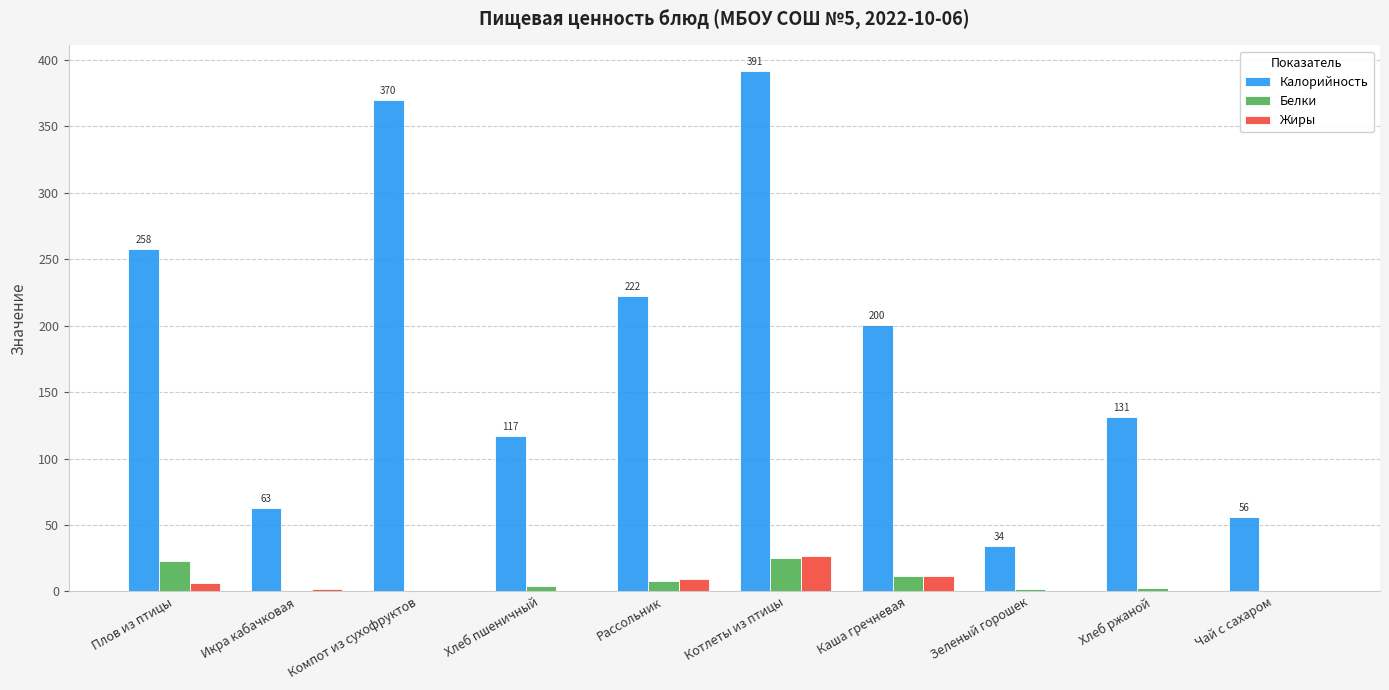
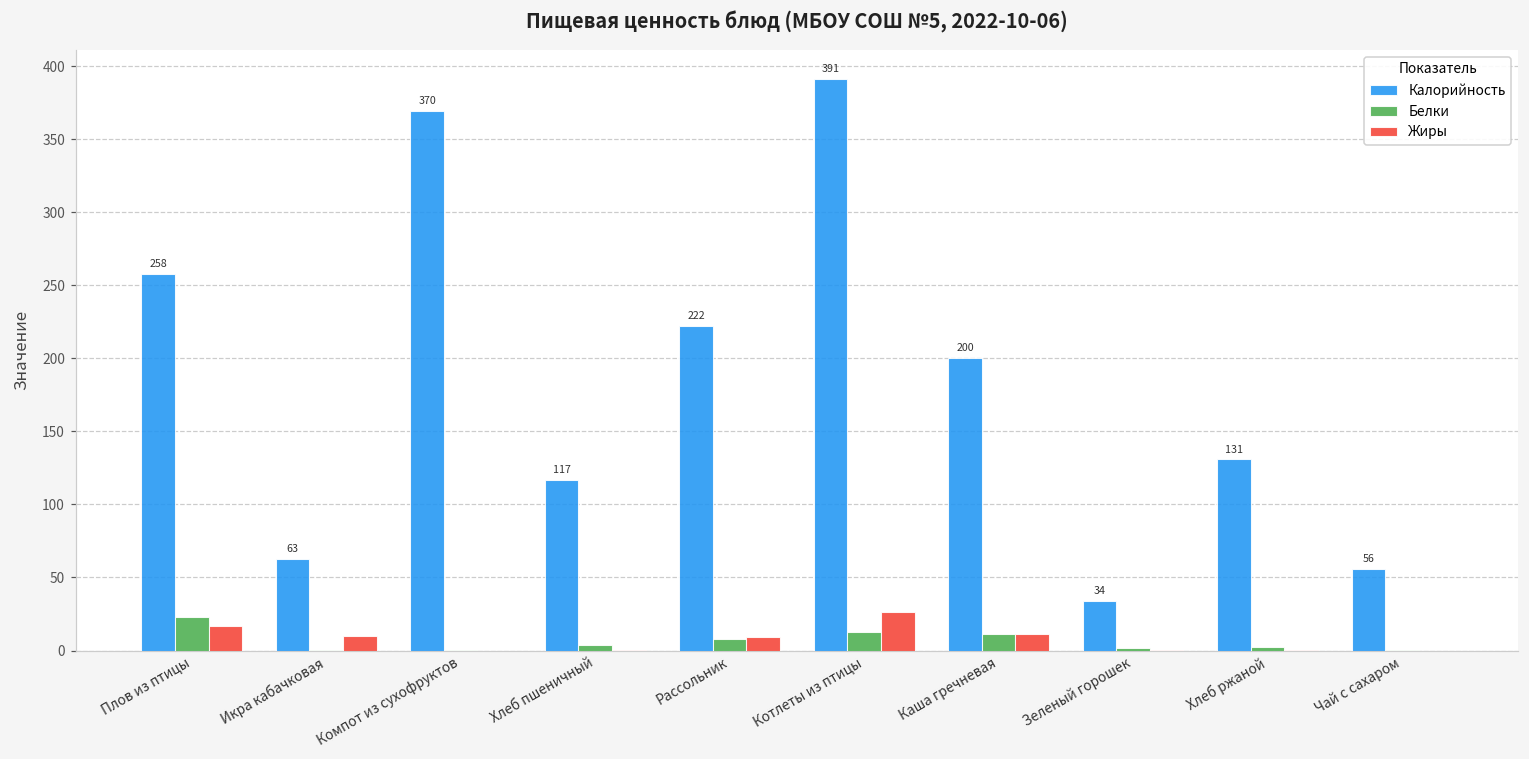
Жиры, Плов из птицы: 6 -> 17
Жиры, Икра кабачковая: 2 -> 10
Белки, Котлеты из птицы: 25 -> 12
